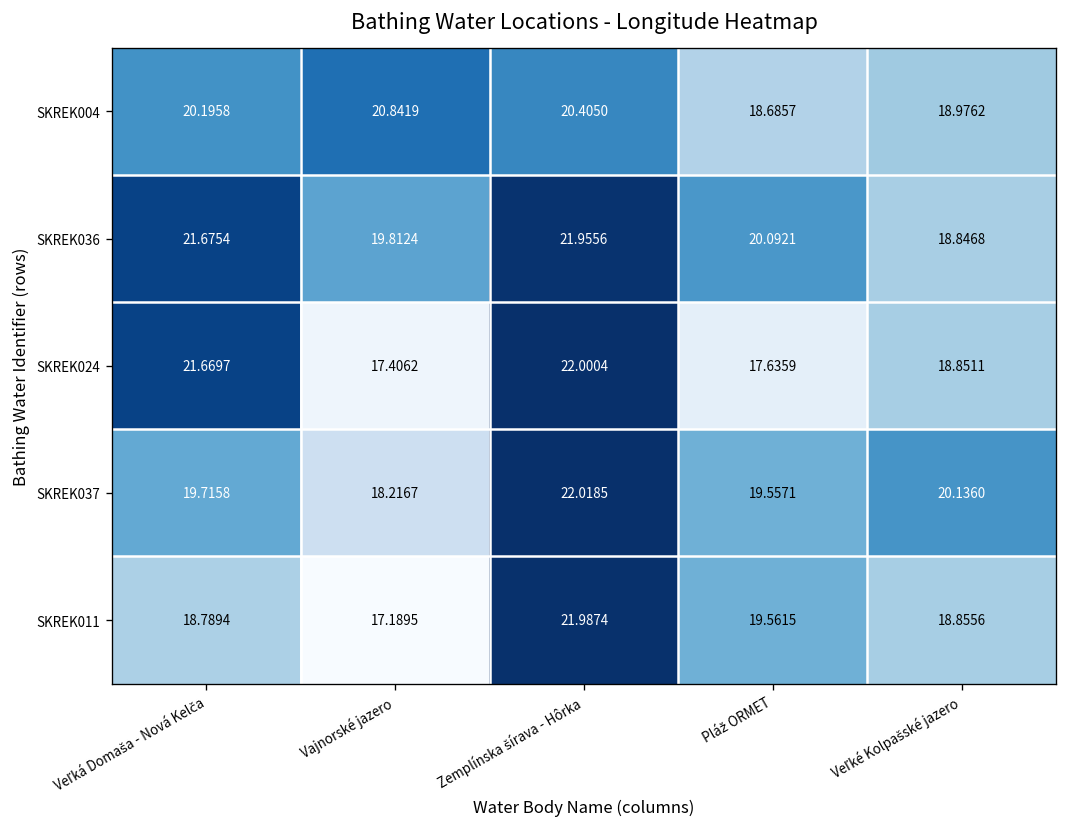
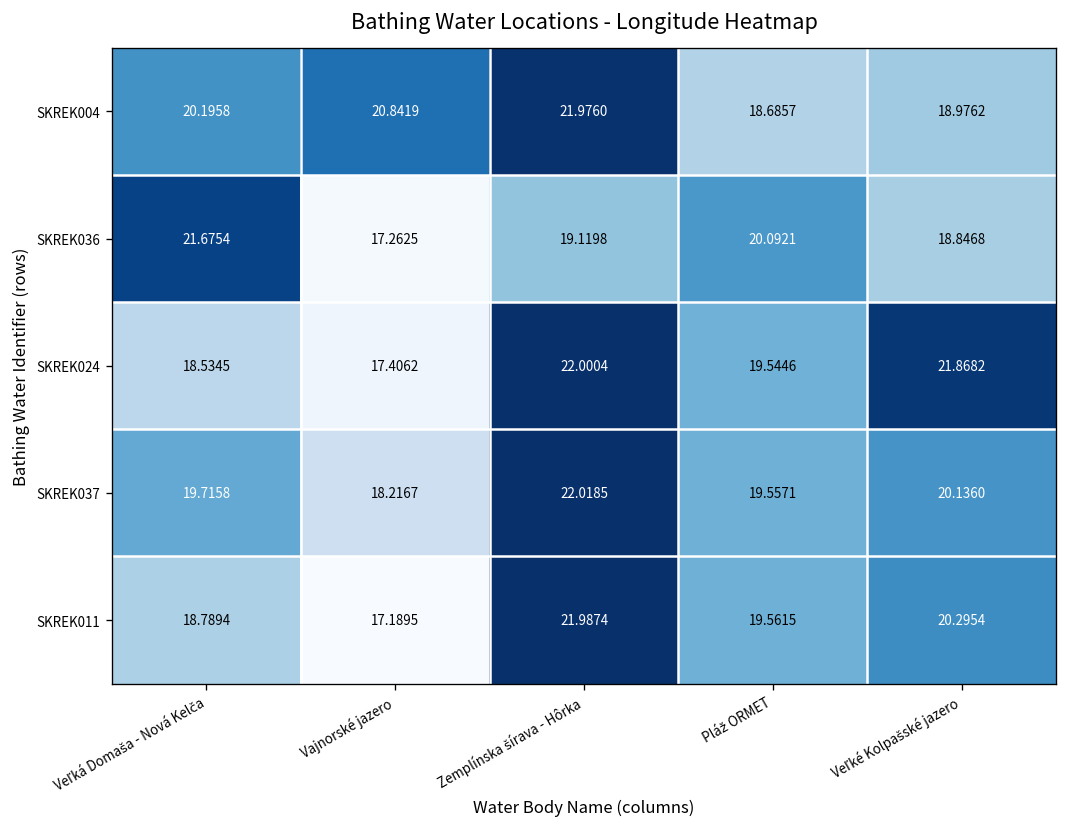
SKREK004, Zemplínska šírava - Hôrka: 20.4050 -> 21.9760
SKREK036, Vajnorské jazero: 19.8124 -> 17.2625
SKREK036, Zemplínska šírava - Hôrka: 21.9556 -> 19.1198
SKREK024, Veľká Domaša - Nová Kelča: 21.6697 -> 18.5345
SKREK024, Pláž ORMET: 17.6359 -> 19.5446
SKREK024, Veľké Kolpašské jazero: 18.8511 -> 21.8682
SKREK011, Veľké Kolpašské jazero: 18.8556 -> 20.2954
